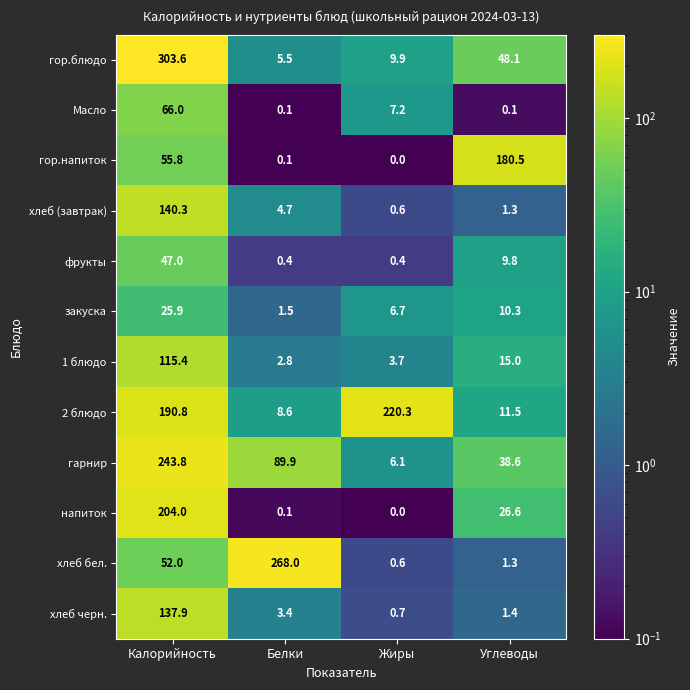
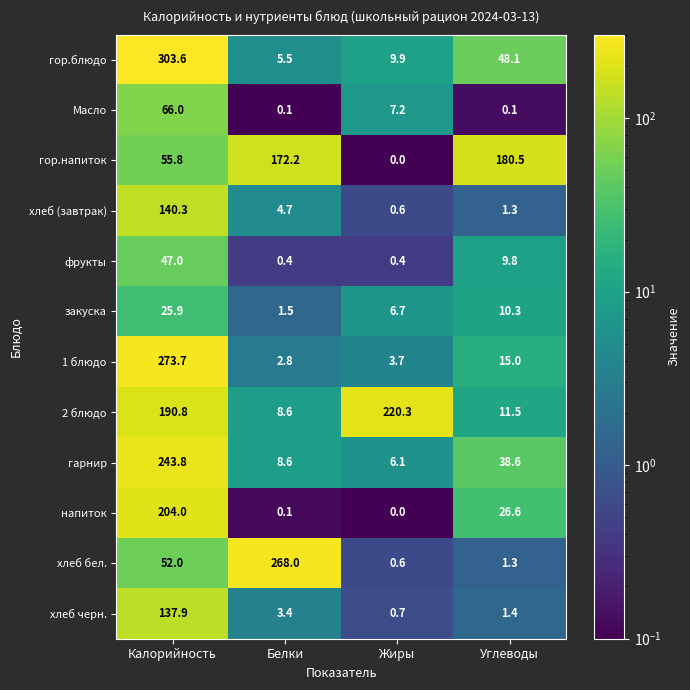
гор.напиток, Белки: 0.1 -> 172.2
1 блюдо, Калорийность: 115.4 -> 273.7
гарнир, Белки: 89.9 -> 8.6
